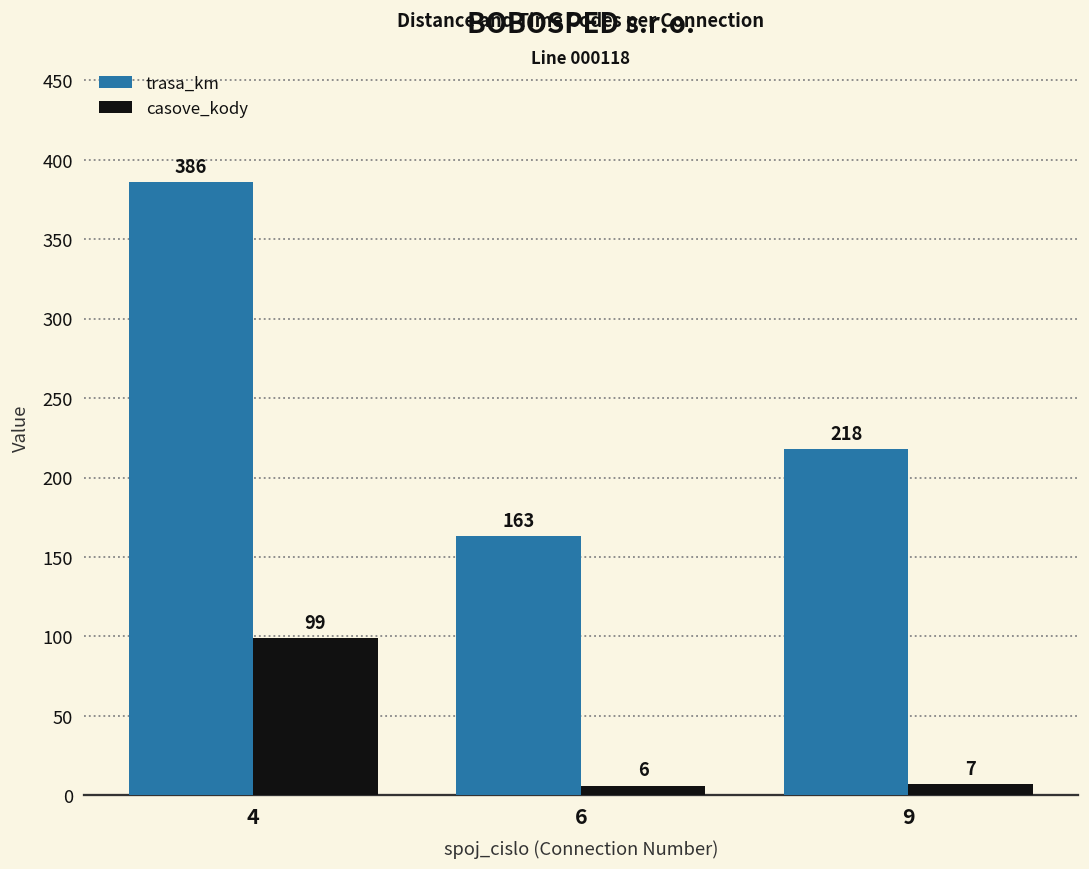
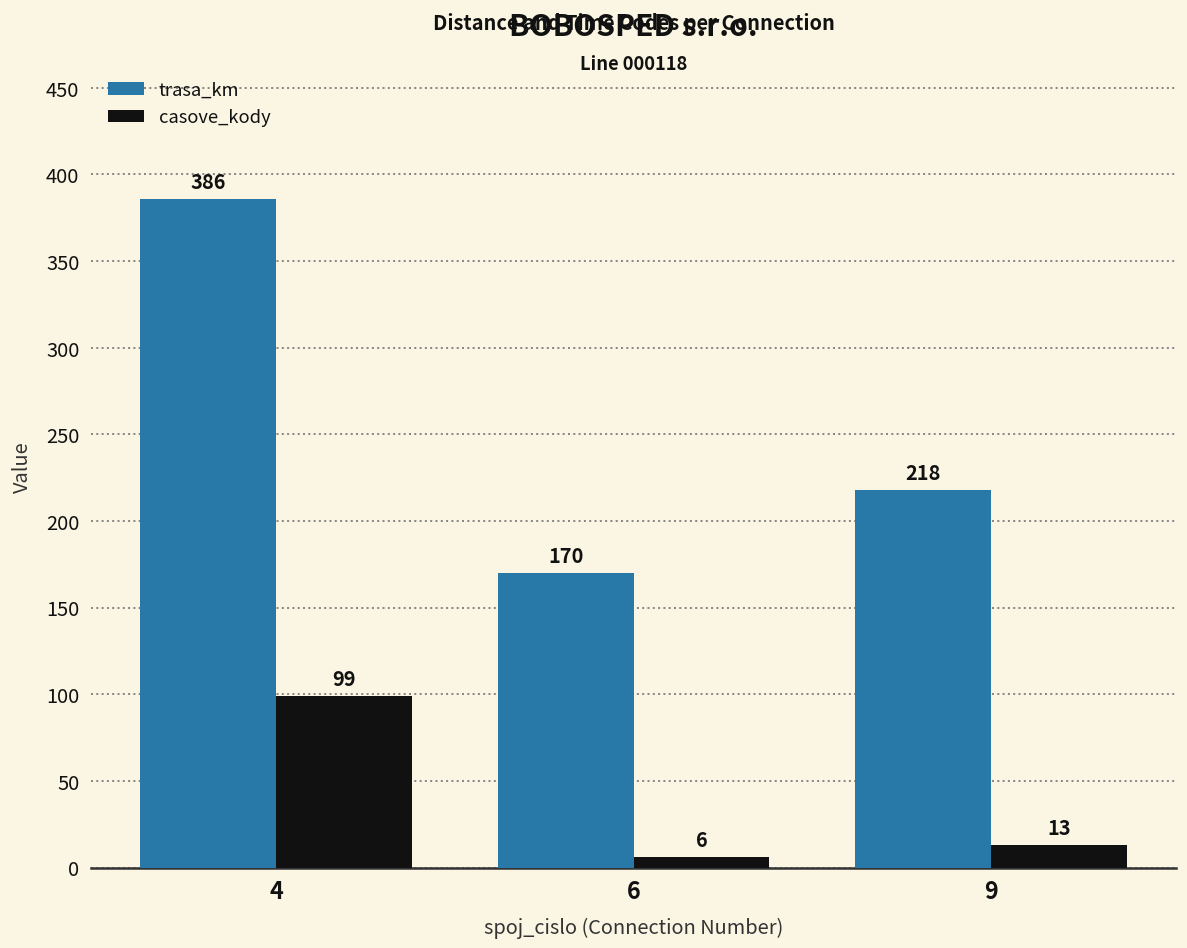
trasa_km, 6: 163 -> 170
casove_kody, 9: 7 -> 13
